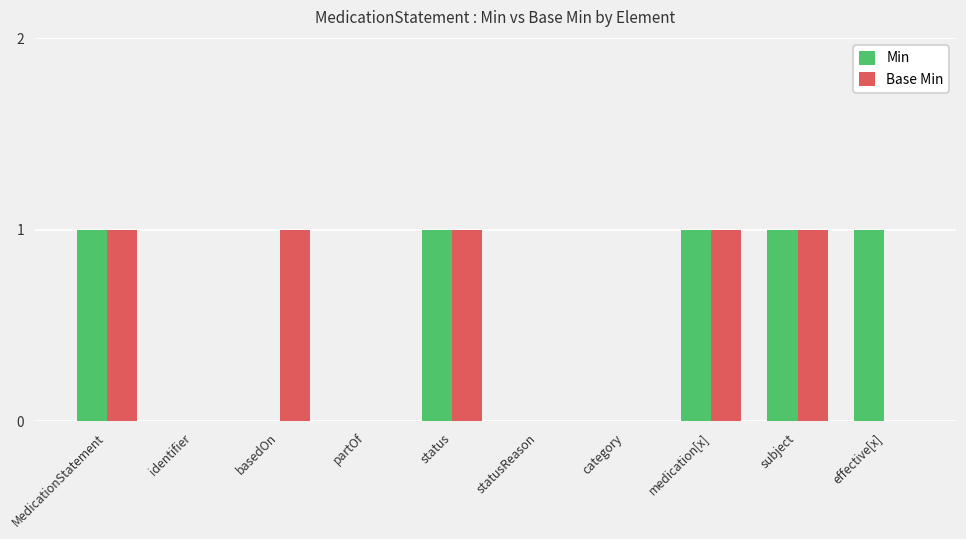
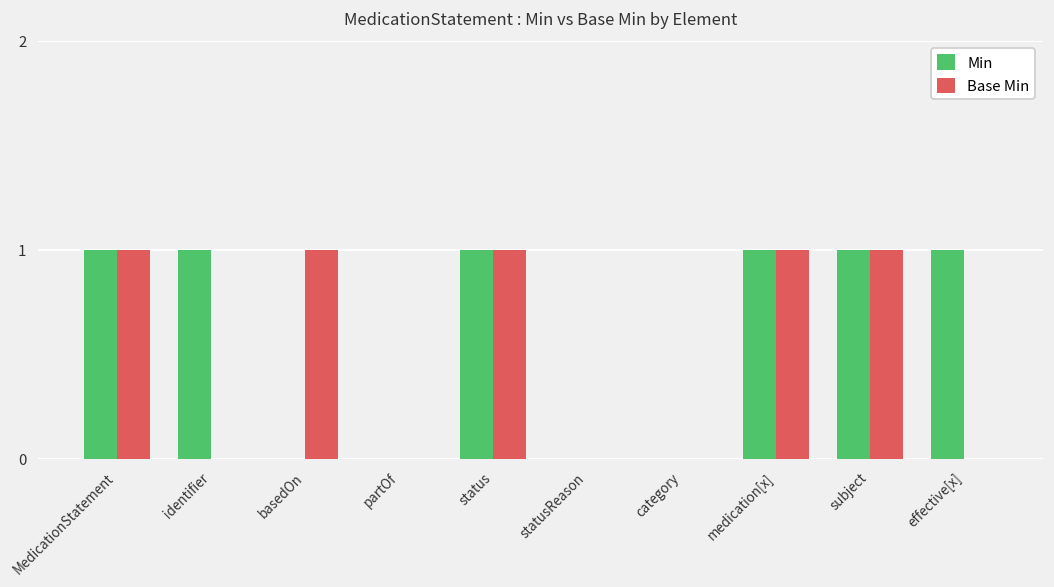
Min, identifier: 0 -> 1
